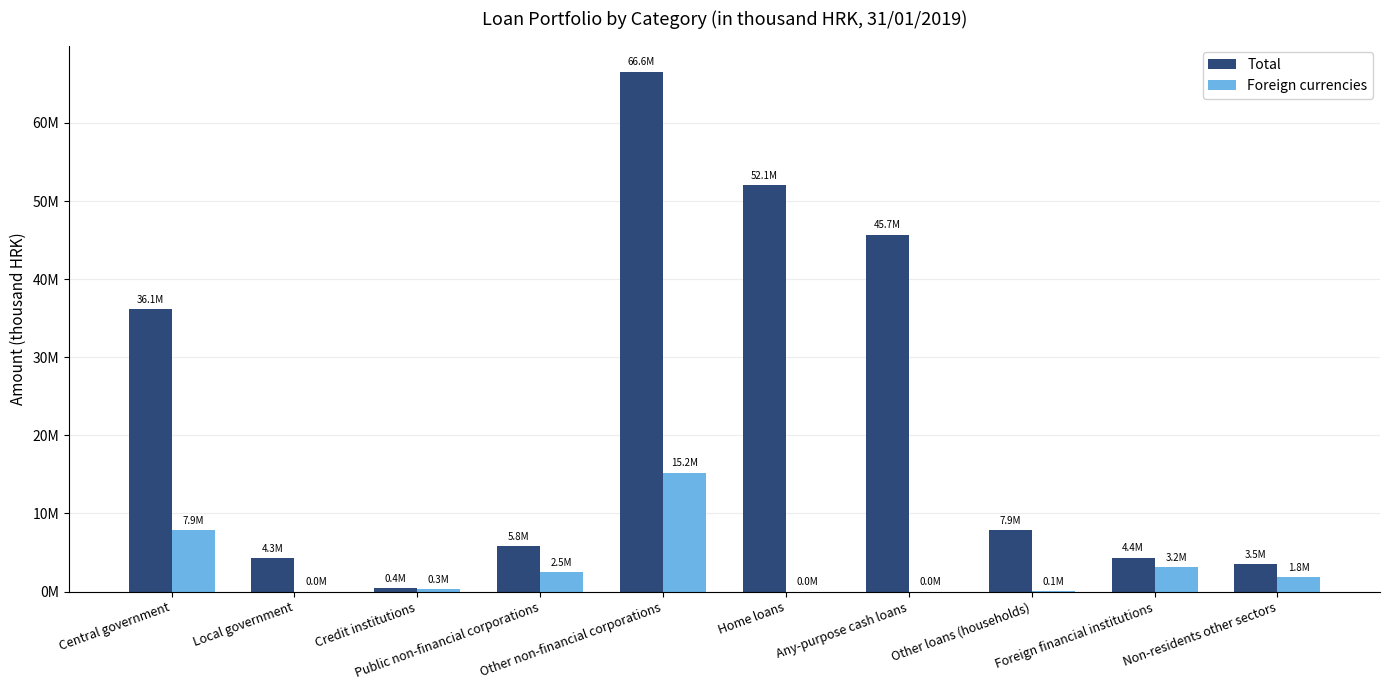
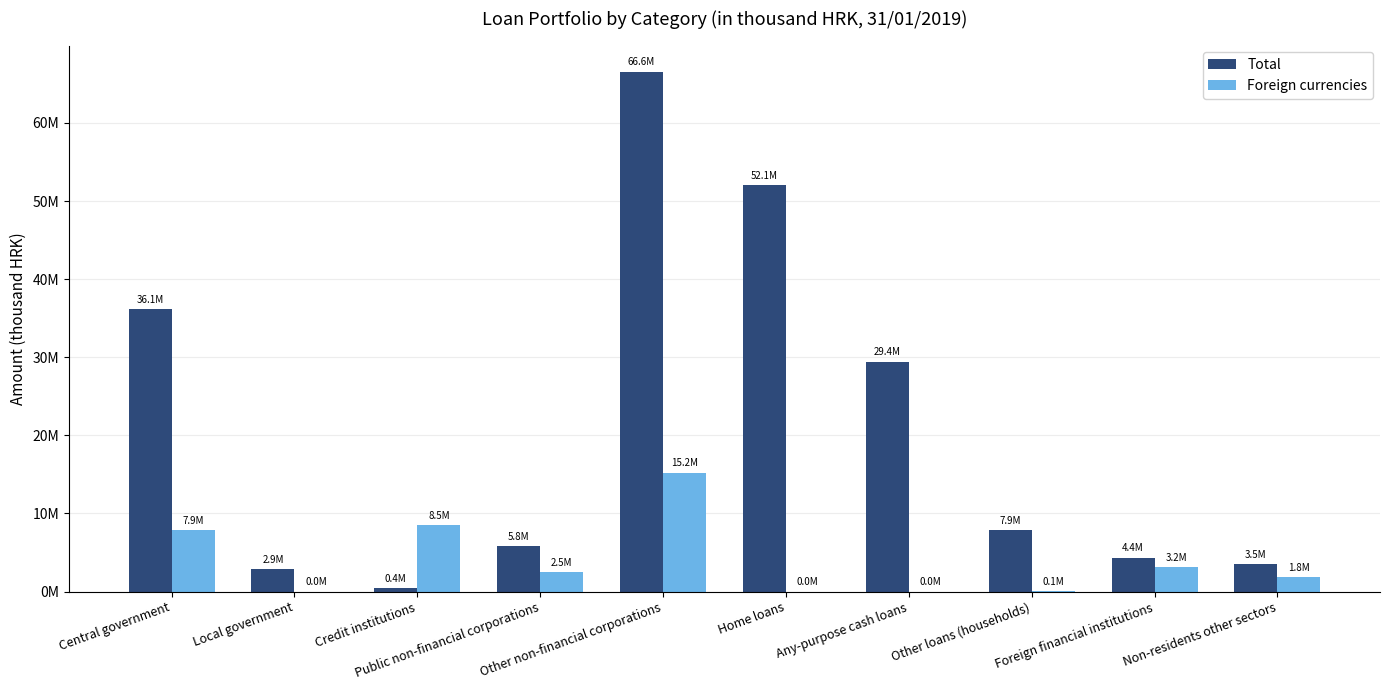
Total, Local government: 4.3M -> 2.9M
Foreign currencies, Credit institutions: 0.3M -> 8.5M
Total, Any-purpose cash loans: 45.7M -> 29.4M
